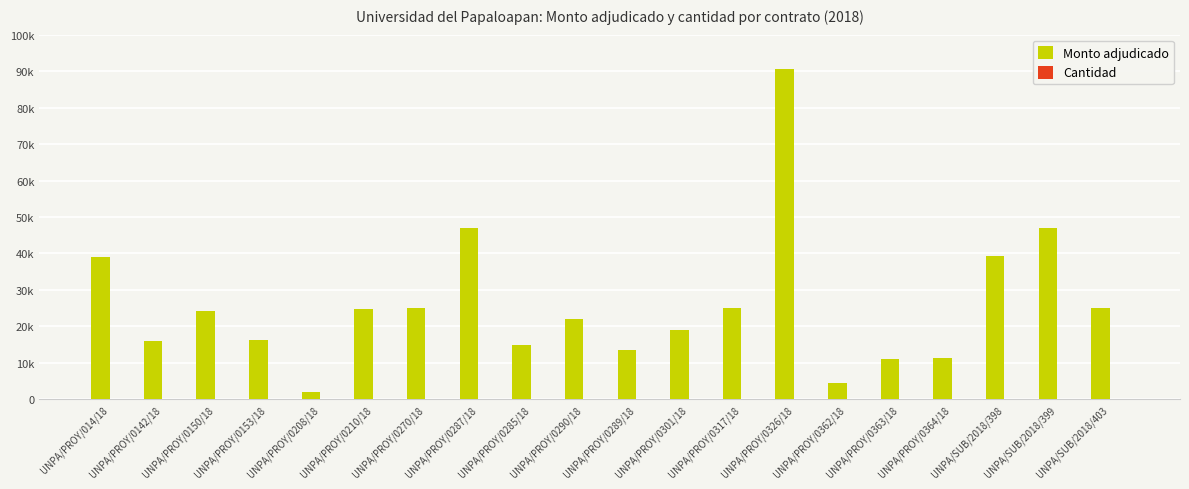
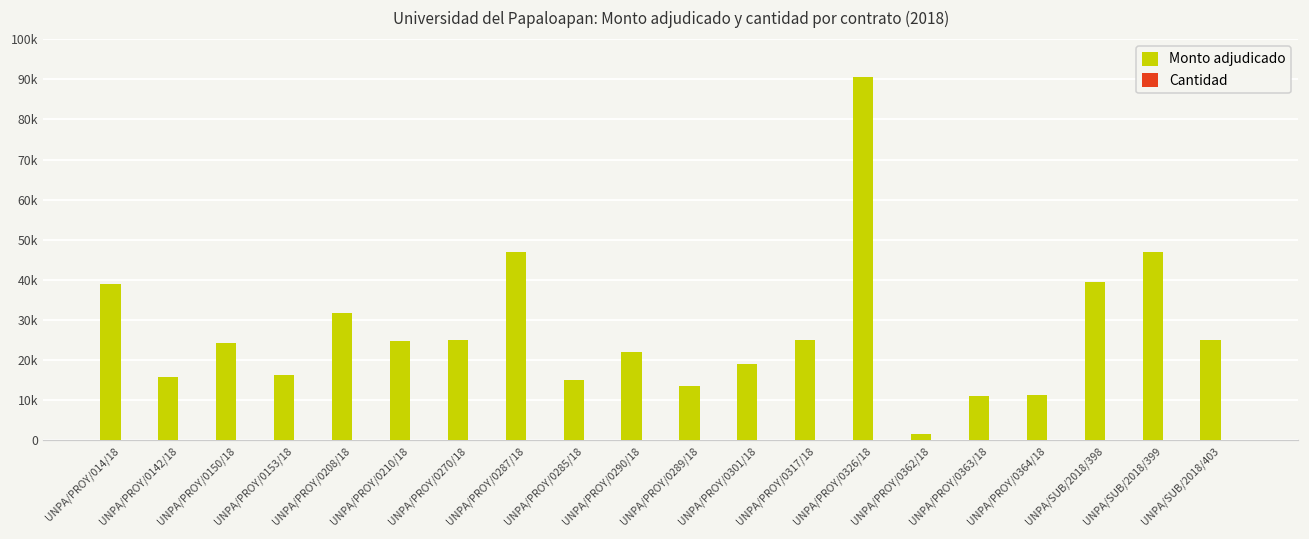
Monto adjudicado, UNPA/PROY/0208/18: 2000 -> 32000
Monto adjudicado, UNPA/PROY/0362/18: 4000 -> 2000
